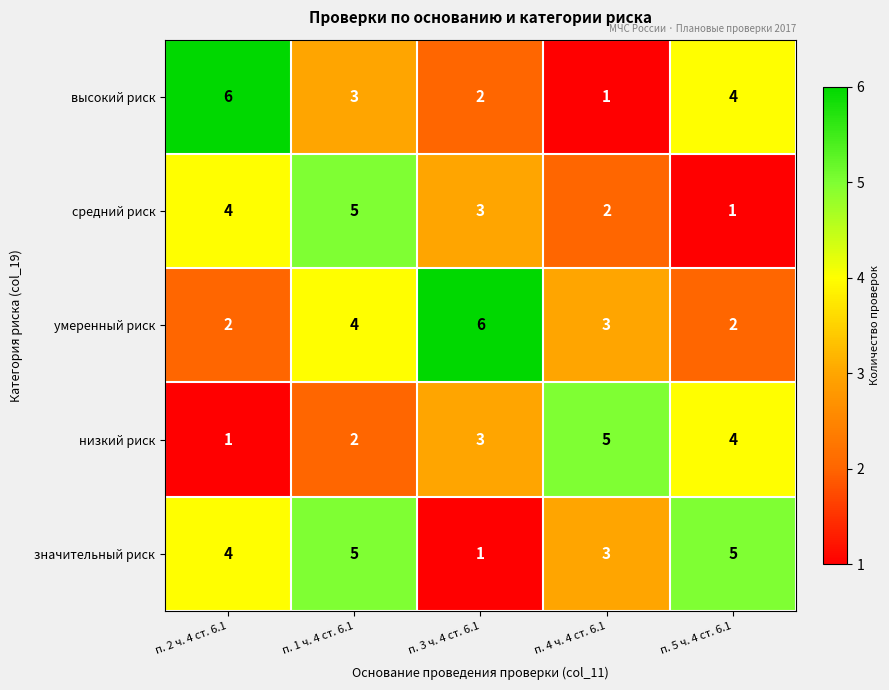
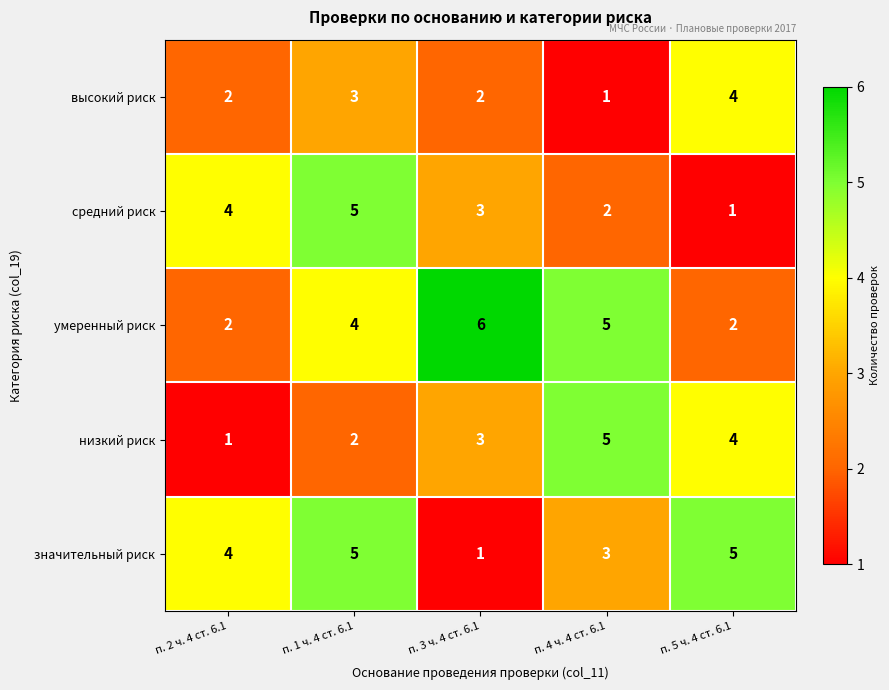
высокий риск, п. 2 ч. 4 ст. 6.1: 6 -> 2
умеренный риск, п. 4 ч. 4 ст. 6.1: 3 -> 5
